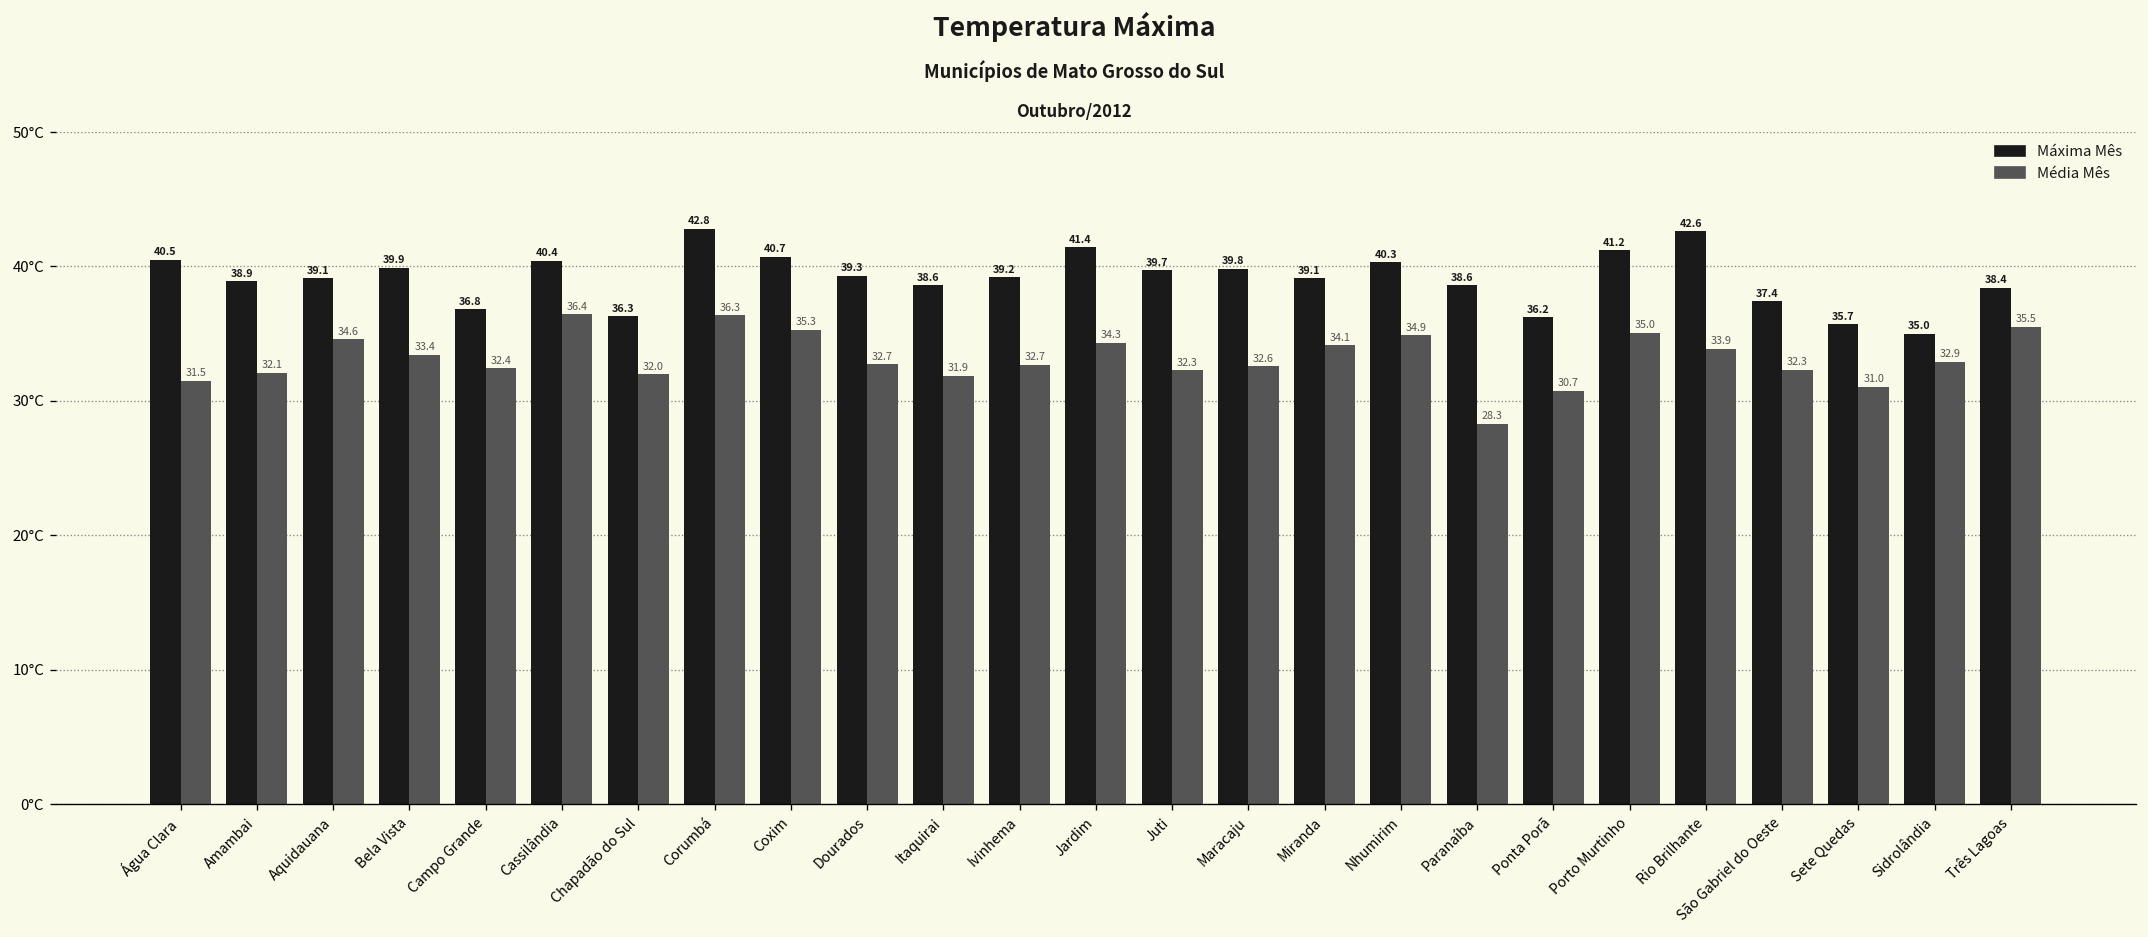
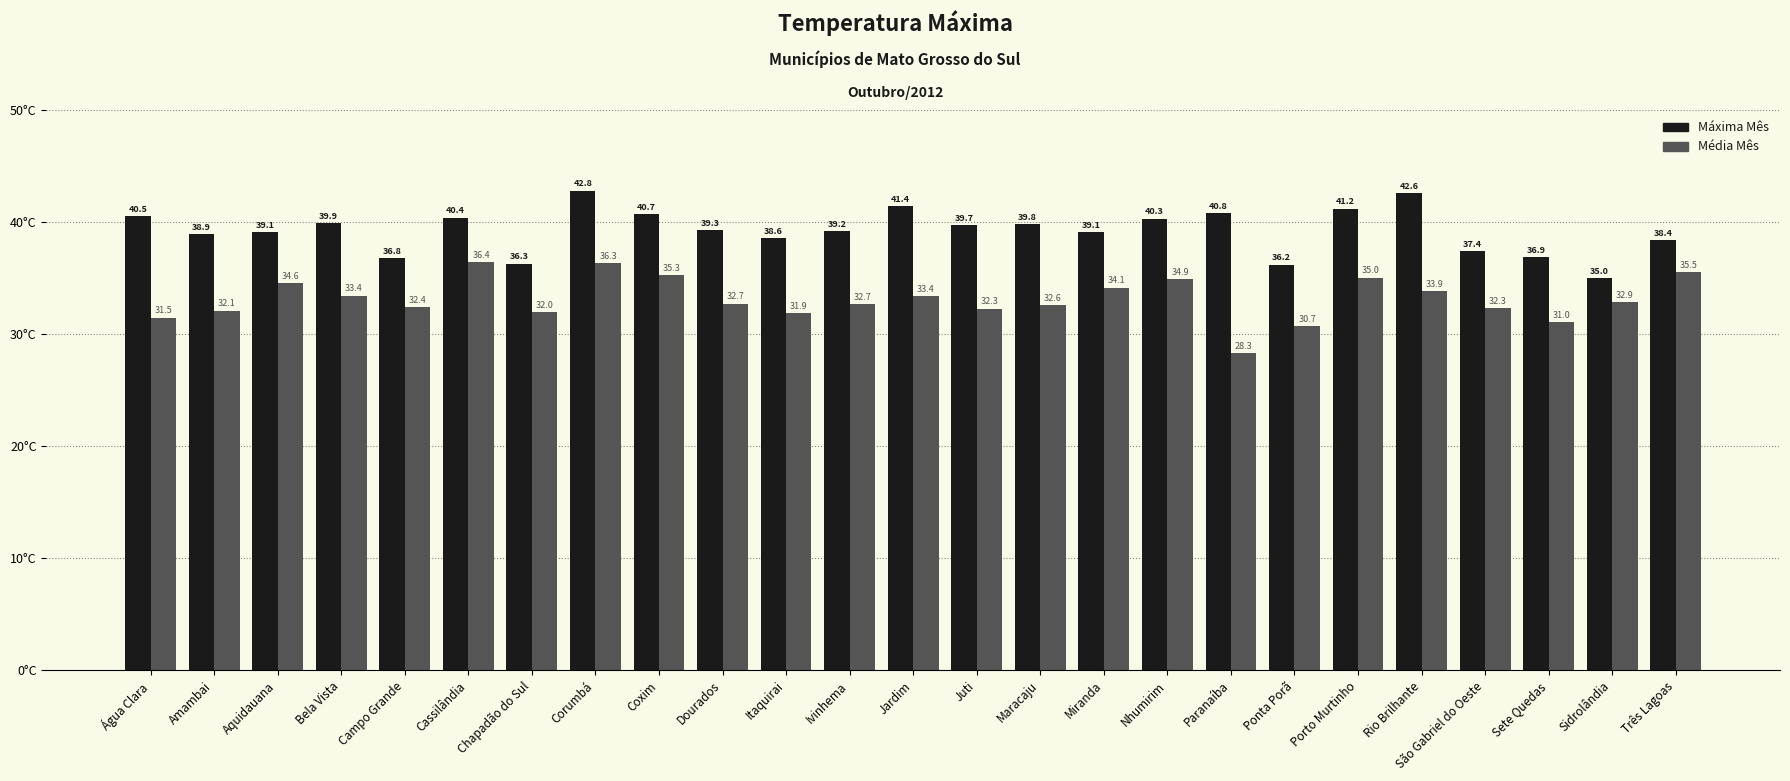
Média Mês, Jardim: 34.3 -> 33.4
Máxima Mês, Paranaíba: 38.6 -> 40.8
Máxima Mês, Sete Quedas: 35.7 -> 36.9
